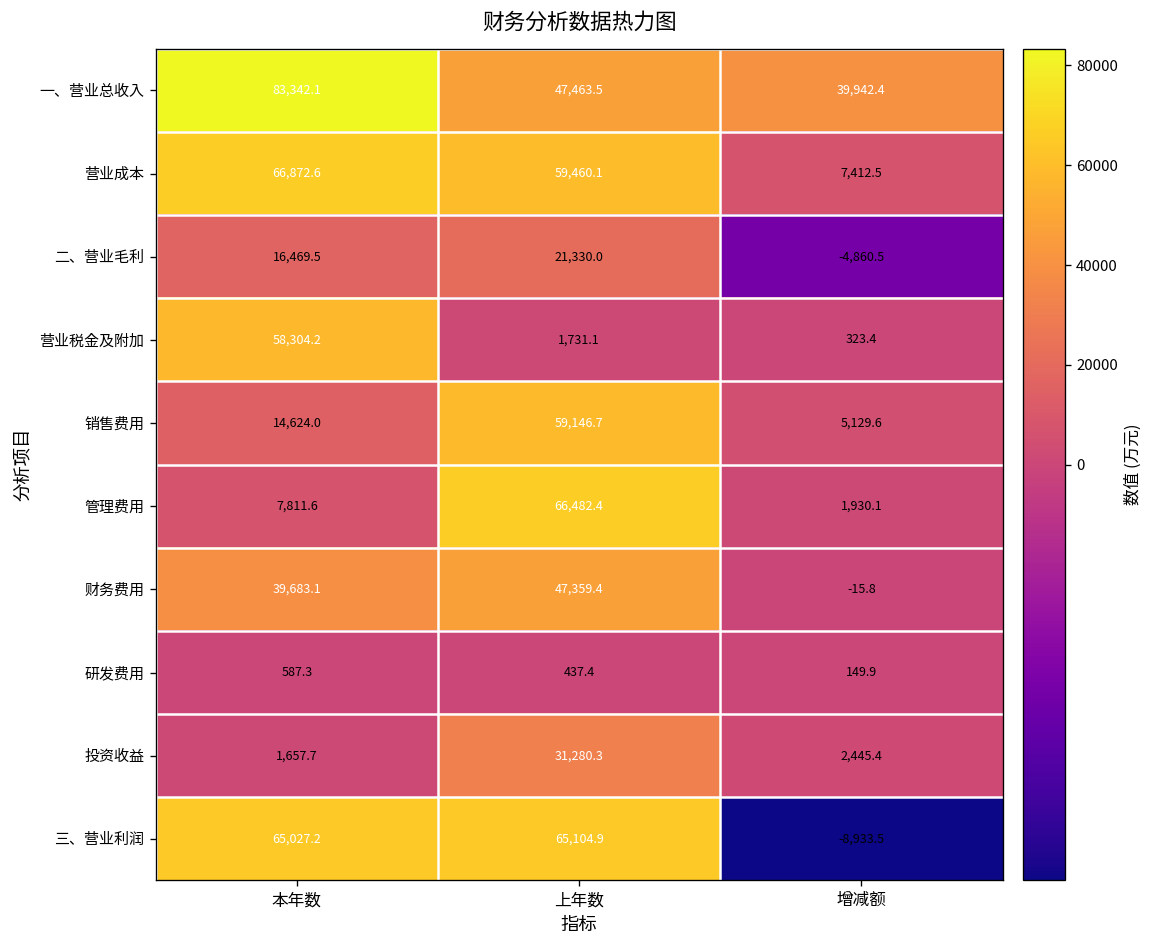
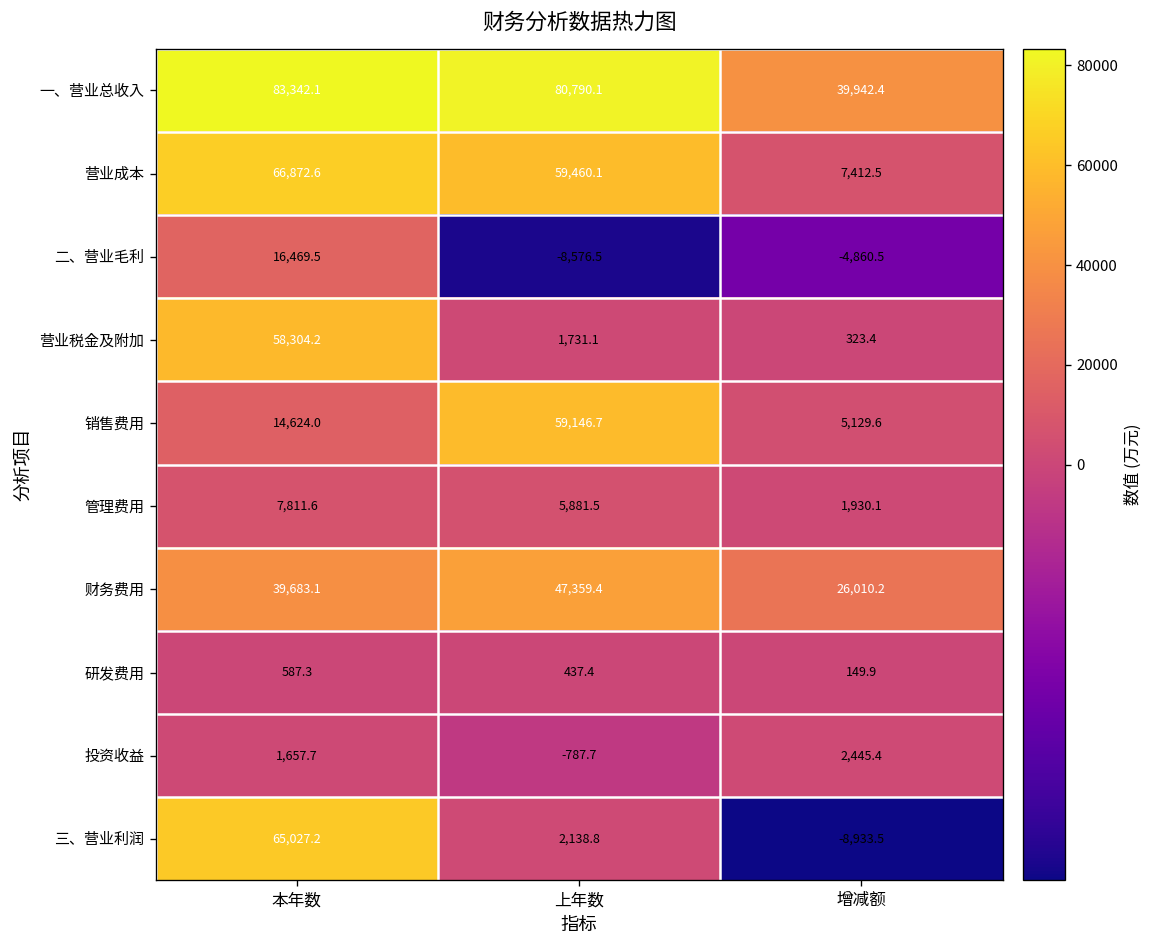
一、营业总收入, 上年数: 47,463.5 -> 80,790.1
二、营业毛利, 上年数: 21,330.0 -> -8,576.5
管理费用, 上年数: 66,482.4 -> 5,881.5
财务费用, 增减额: -15.8 -> 26,010.2
投资收益, 上年数: 31,280.3 -> -787.7
三、营业利润, 上年数: 65,104.9 -> 2,138.8
